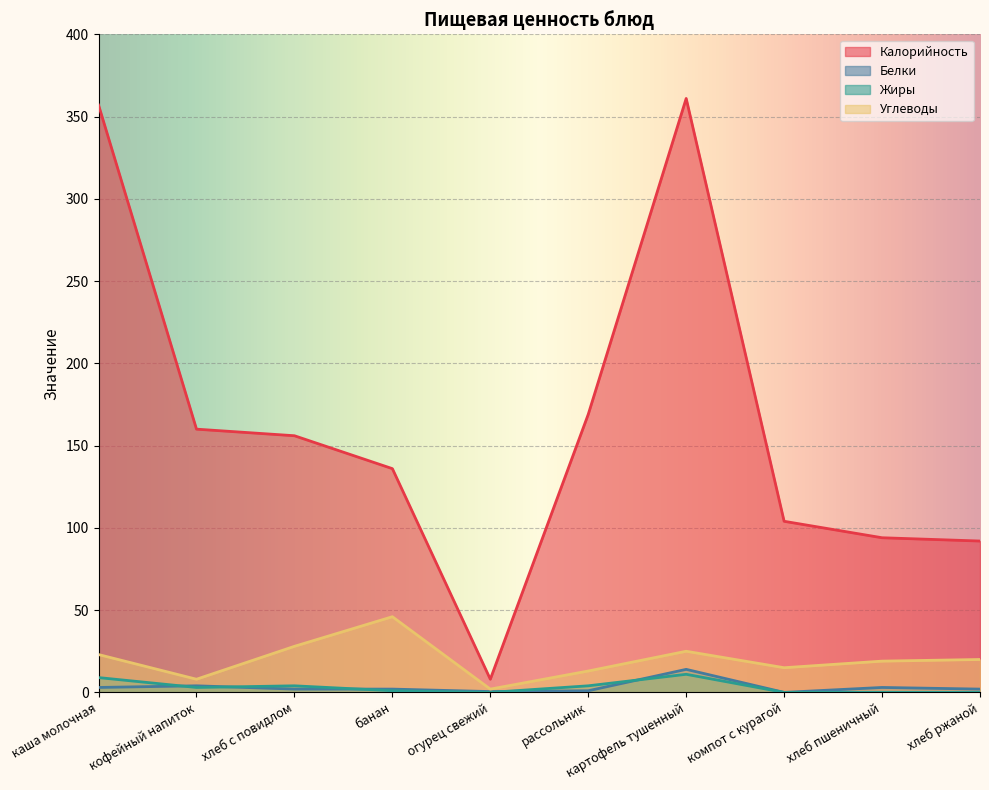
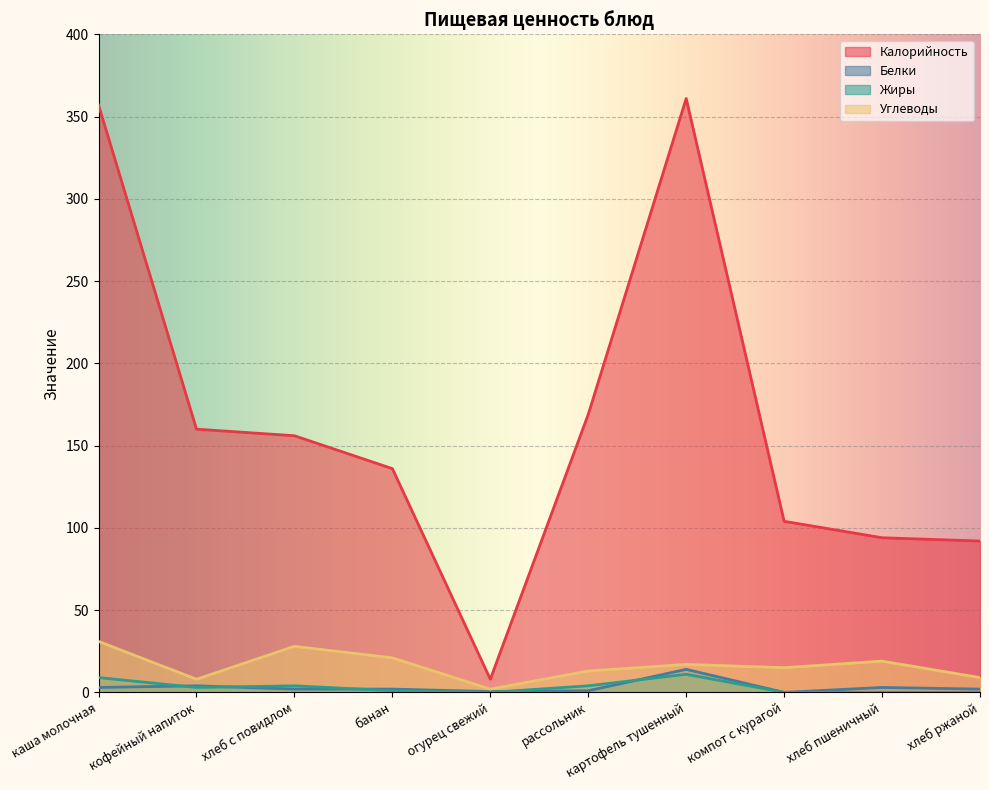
Углеводы, каша молочная: 23 -> 31
Углеводы, банан: 46 -> 21
Углеводы, картофель тушенный: 25 -> 17
Углеводы, хлеб ржаной: 20 -> 9
